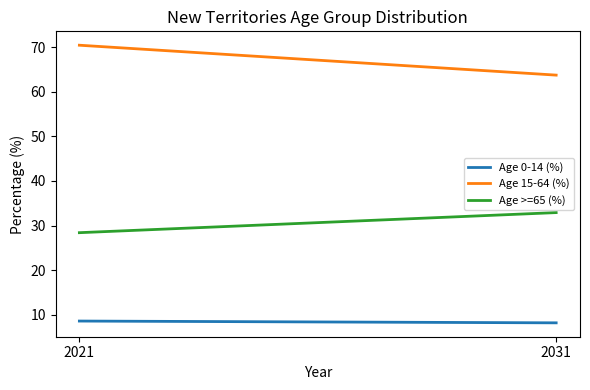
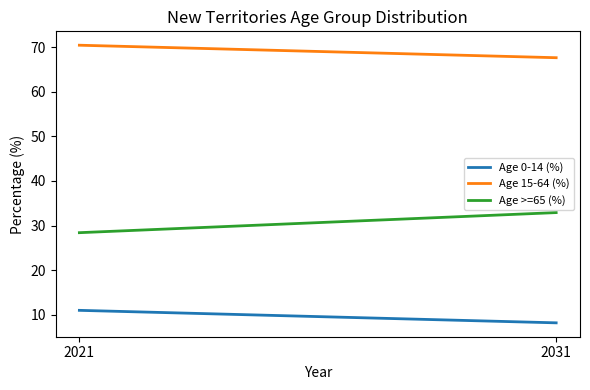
Age 0-14 (%), 2021: 9 -> 11
Age 15-64 (%), 2031: 64 -> 68
